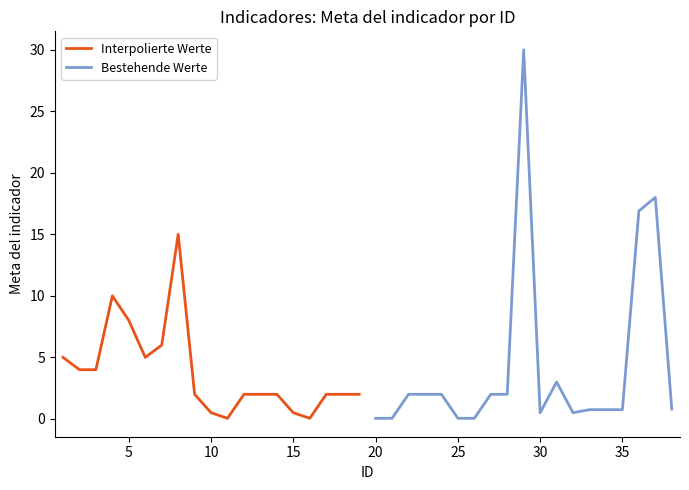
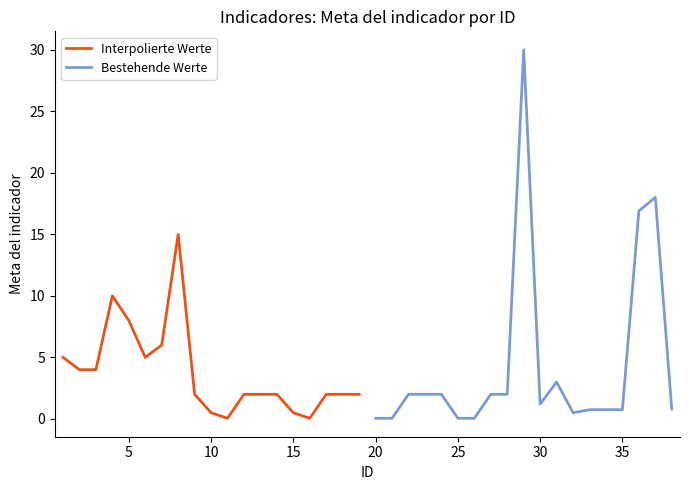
Bestehende Werte, 30: 0.5 -> 1.2
